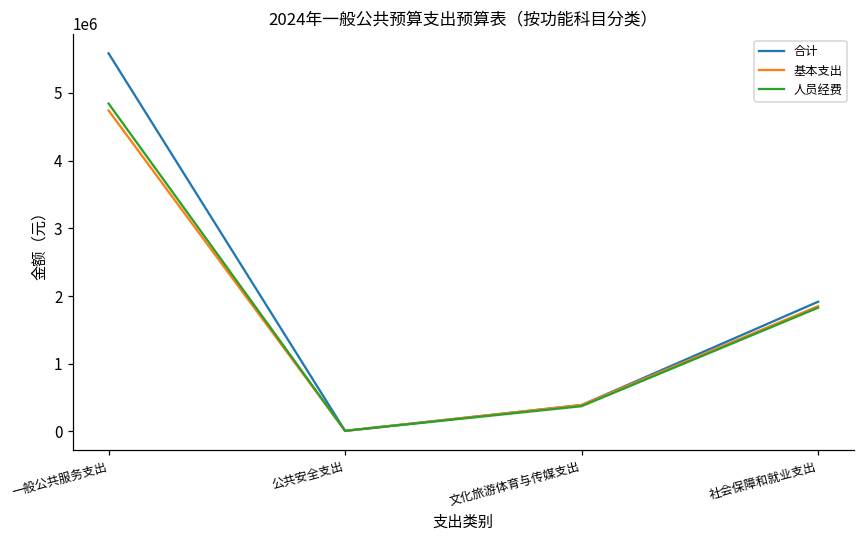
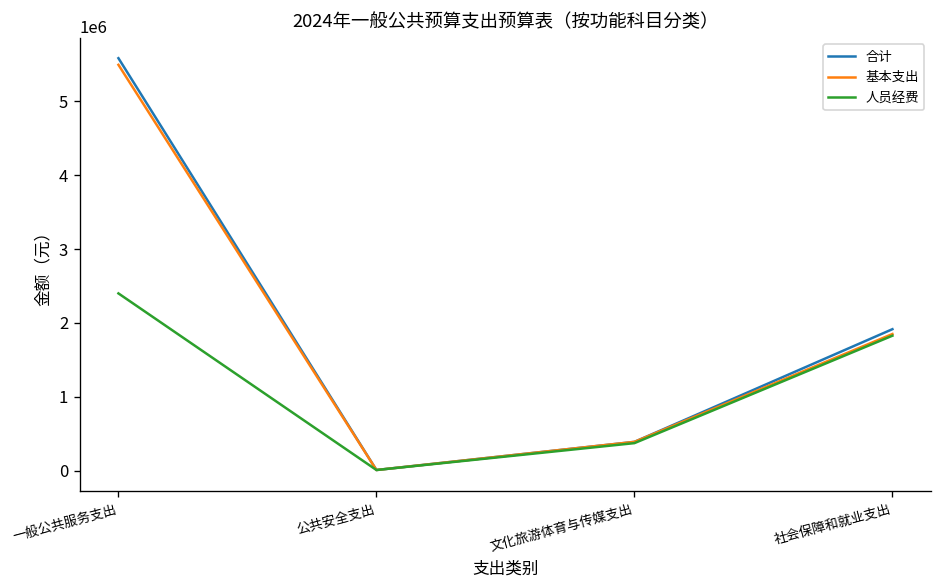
基本支出, 一般公共服务支出: 4700000 -> 5500000
人员经费, 一般公共服务支出: 4800000 -> 2400000
